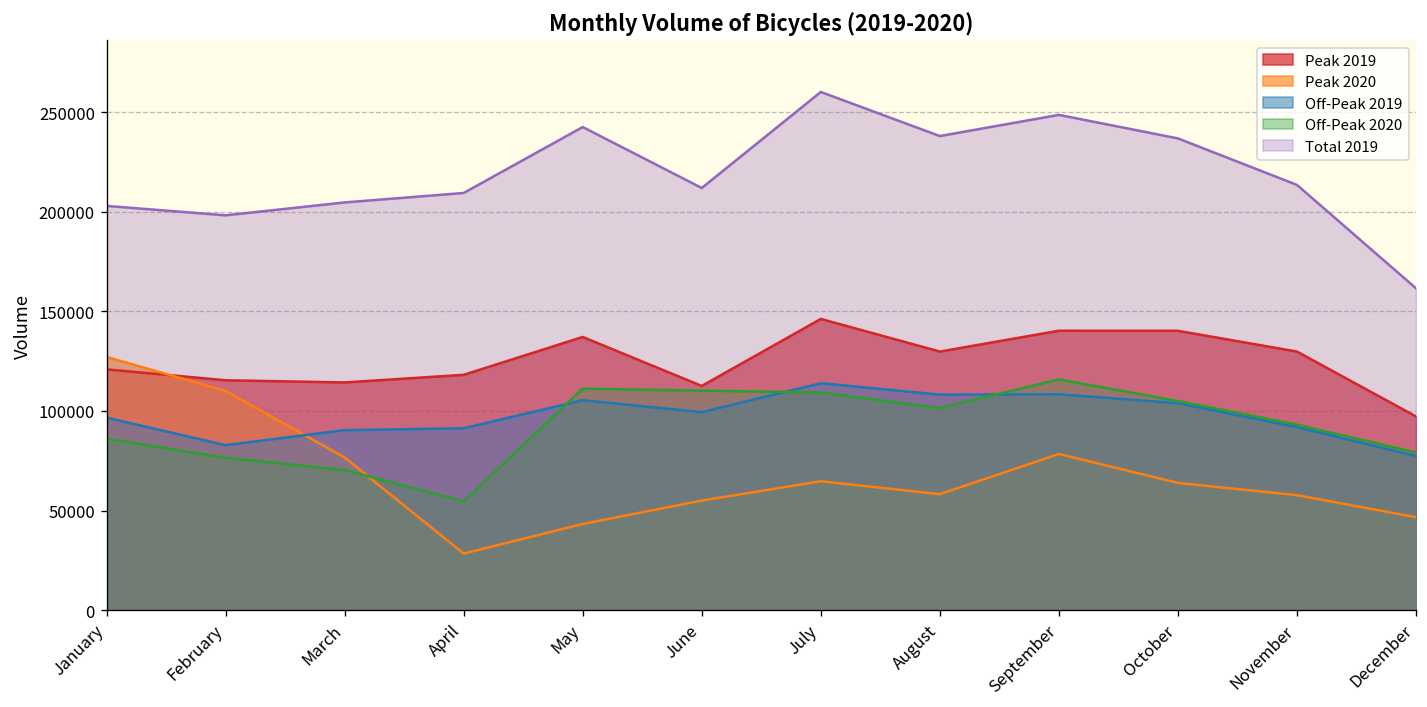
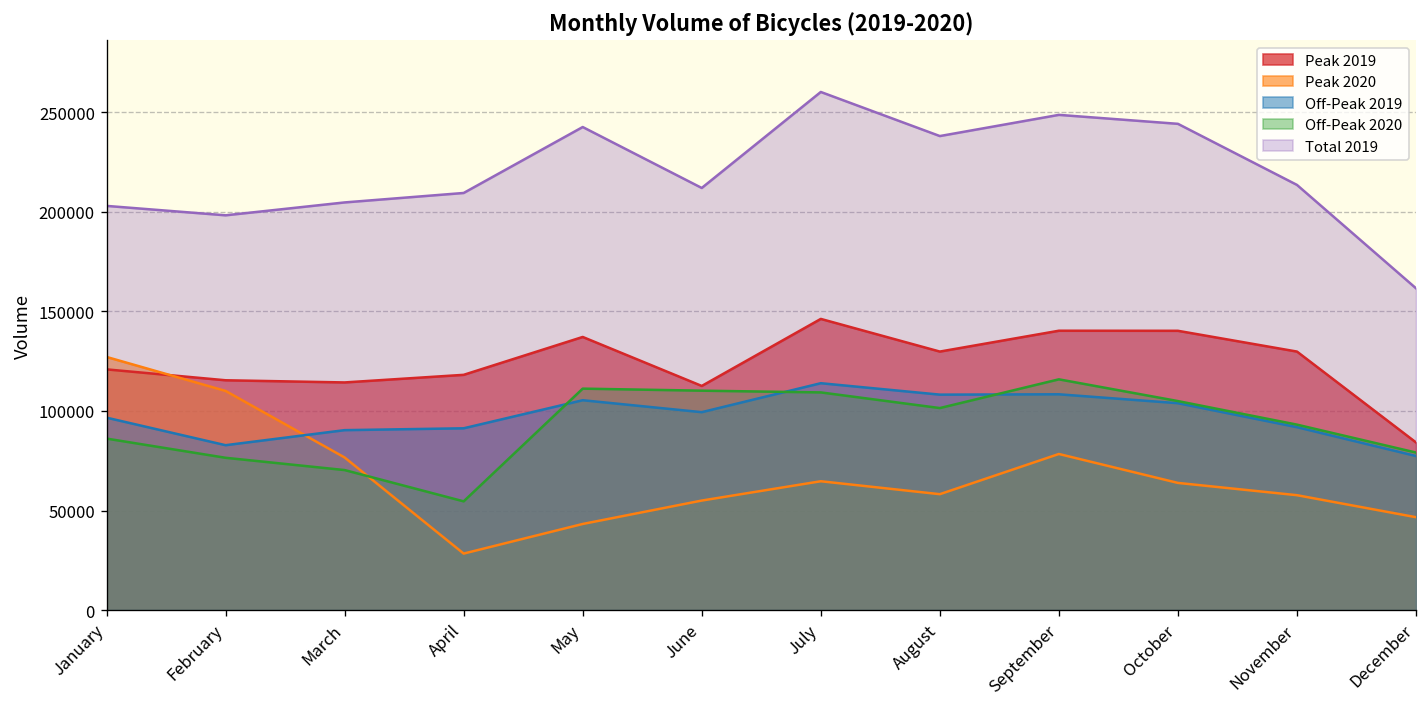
Total 2019, October: 237000 -> 244000
Peak 2019, December: 97000 -> 84000
